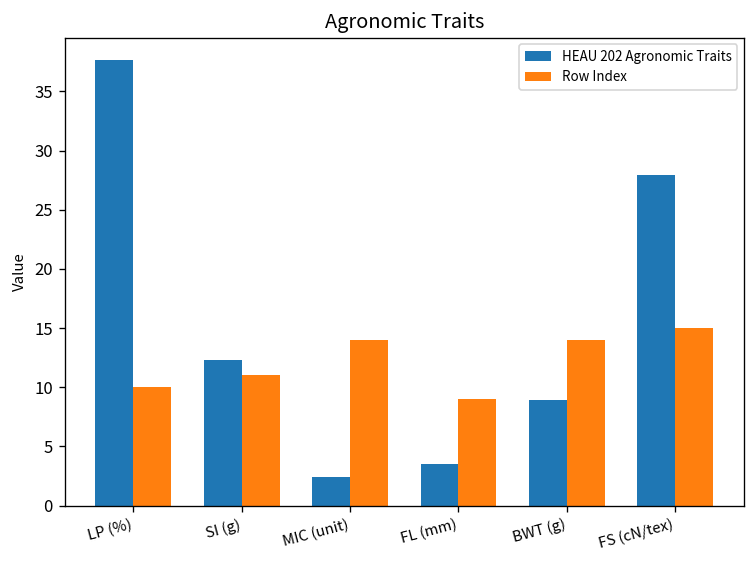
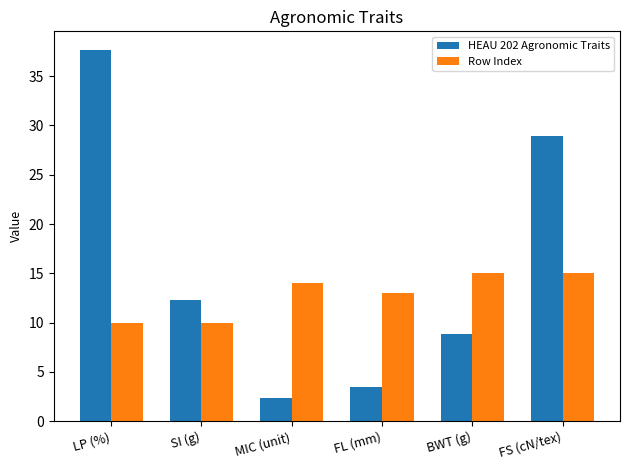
Row Index, SI (g): 11 -> 10
Row Index, FL (mm): 9 -> 13
Row Index, BWT (g): 14 -> 15
HEAU 202 Agronomic Traits, FS (cN/tex): 28 -> 29
